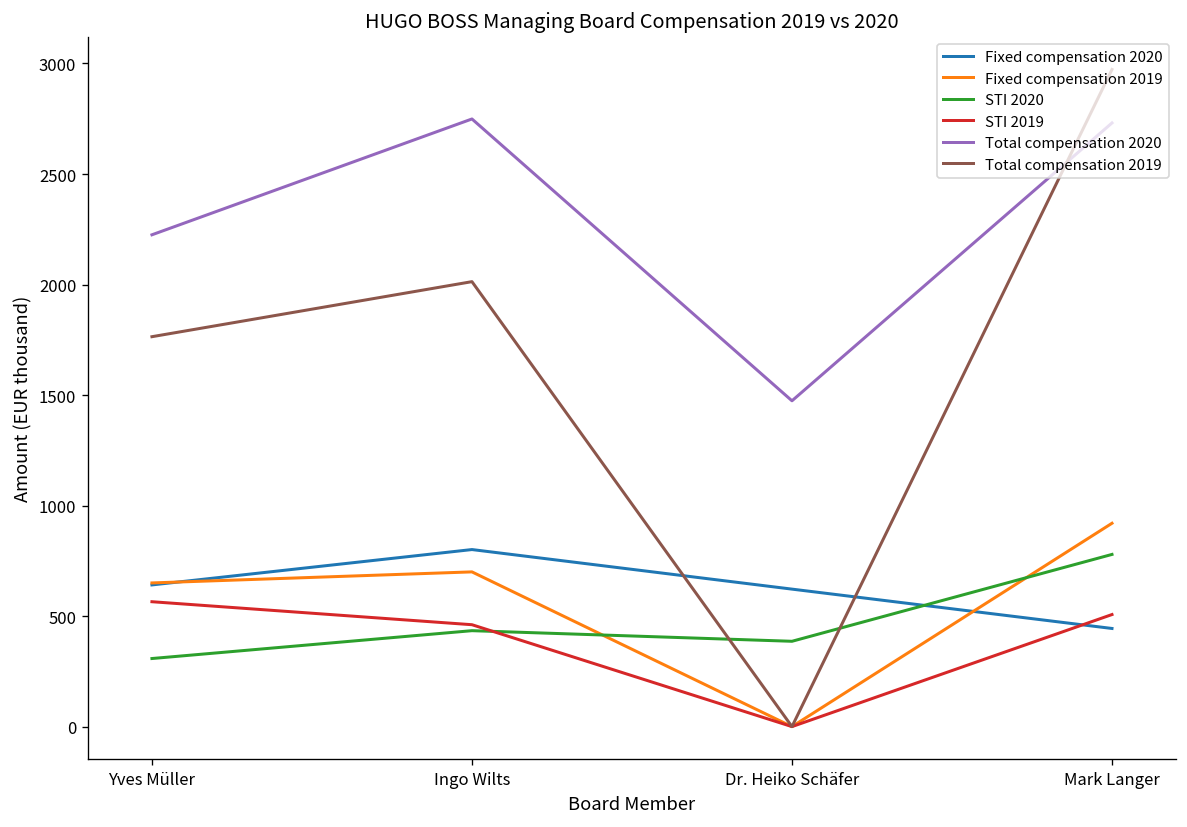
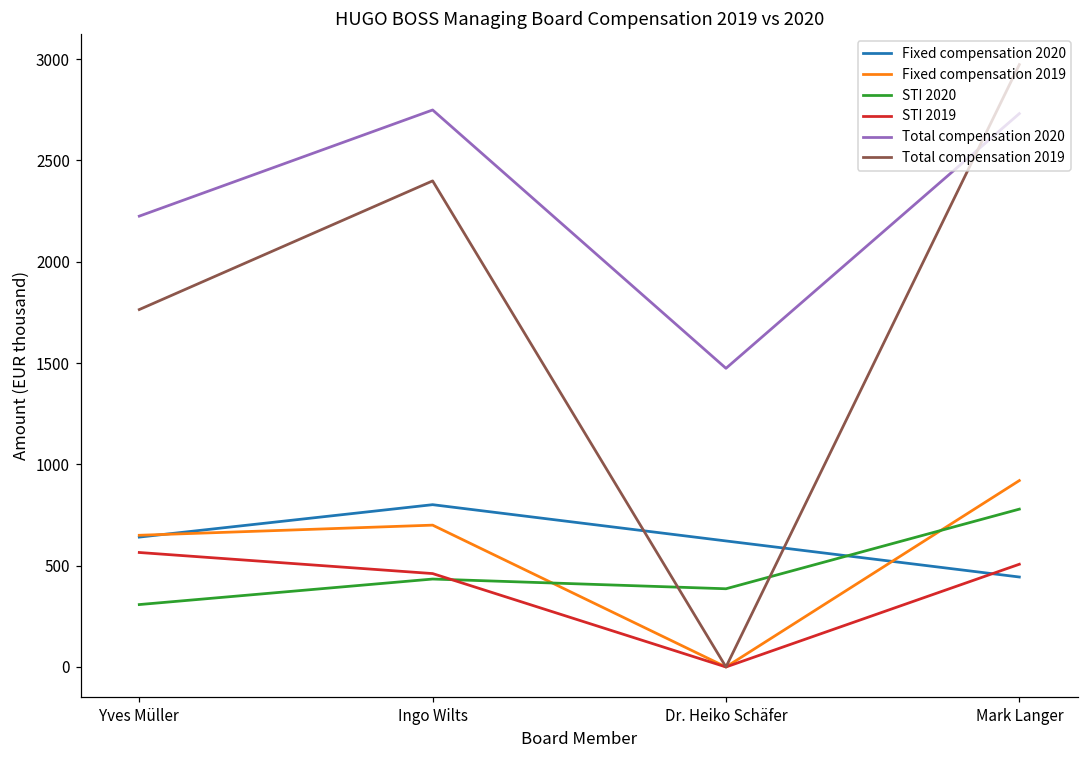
Total compensation 2019, Ingo Wilts: 2010 -> 2400
